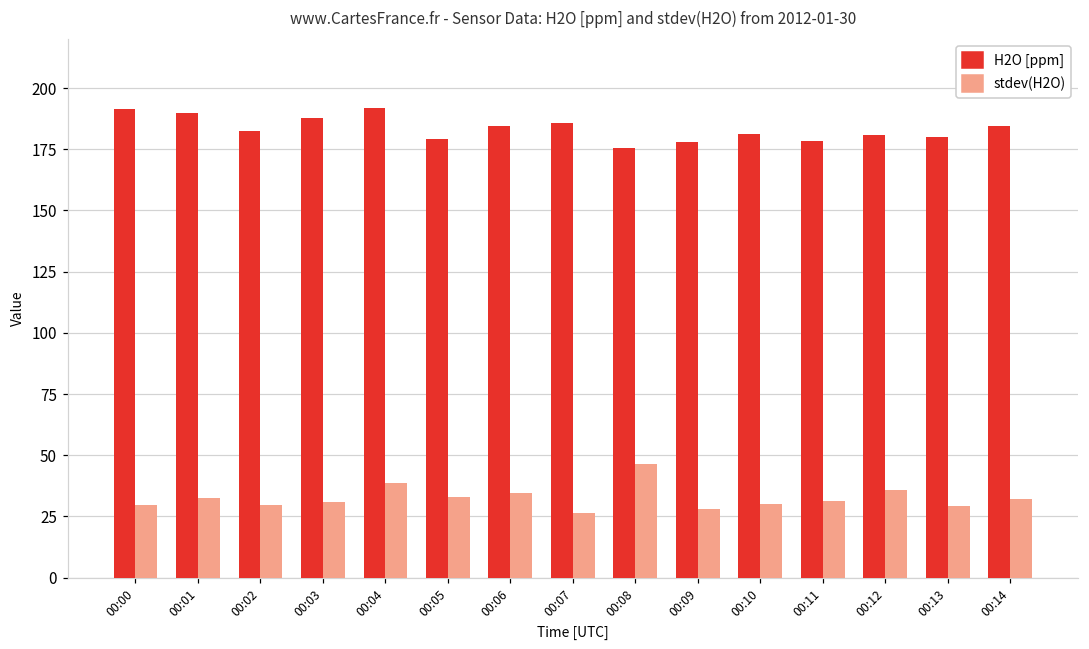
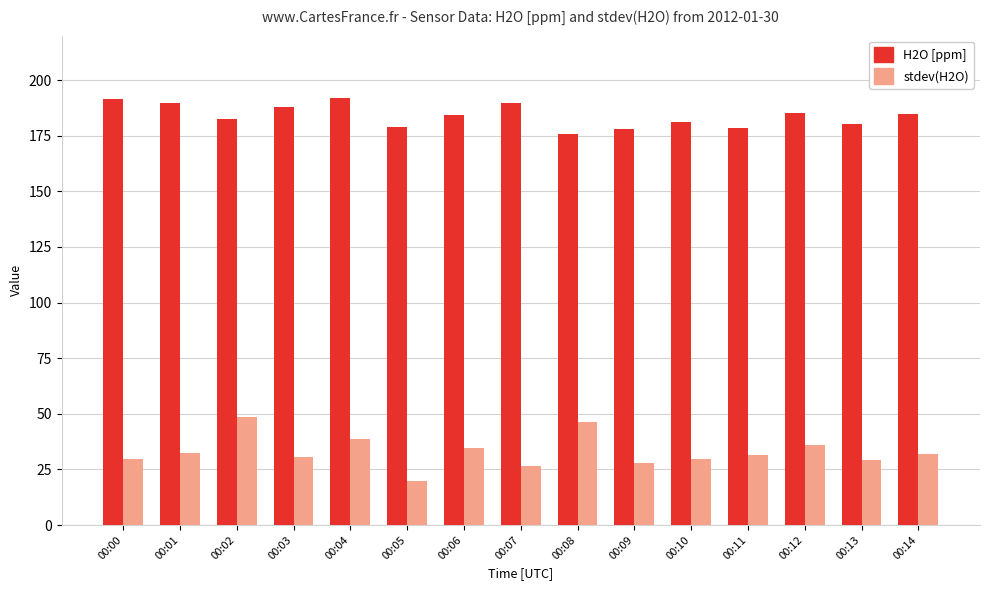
stdev(H2O), 00:02: 30 -> 49
stdev(H2O), 00:05: 33 -> 20
H2O [ppm], 00:07: 186 -> 190
H2O [ppm], 00:12: 181 -> 185
